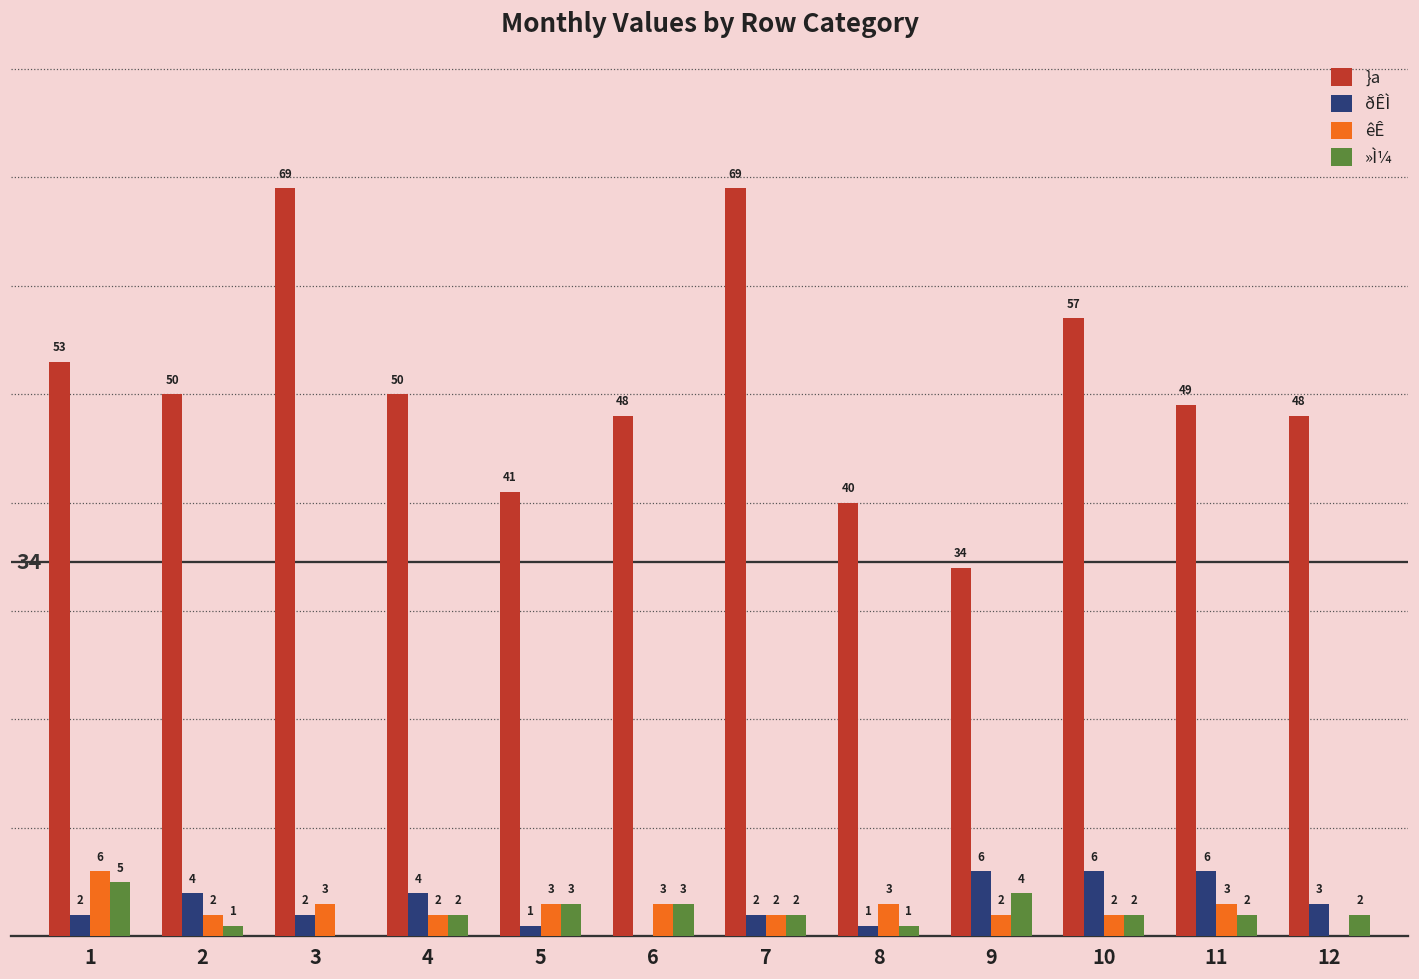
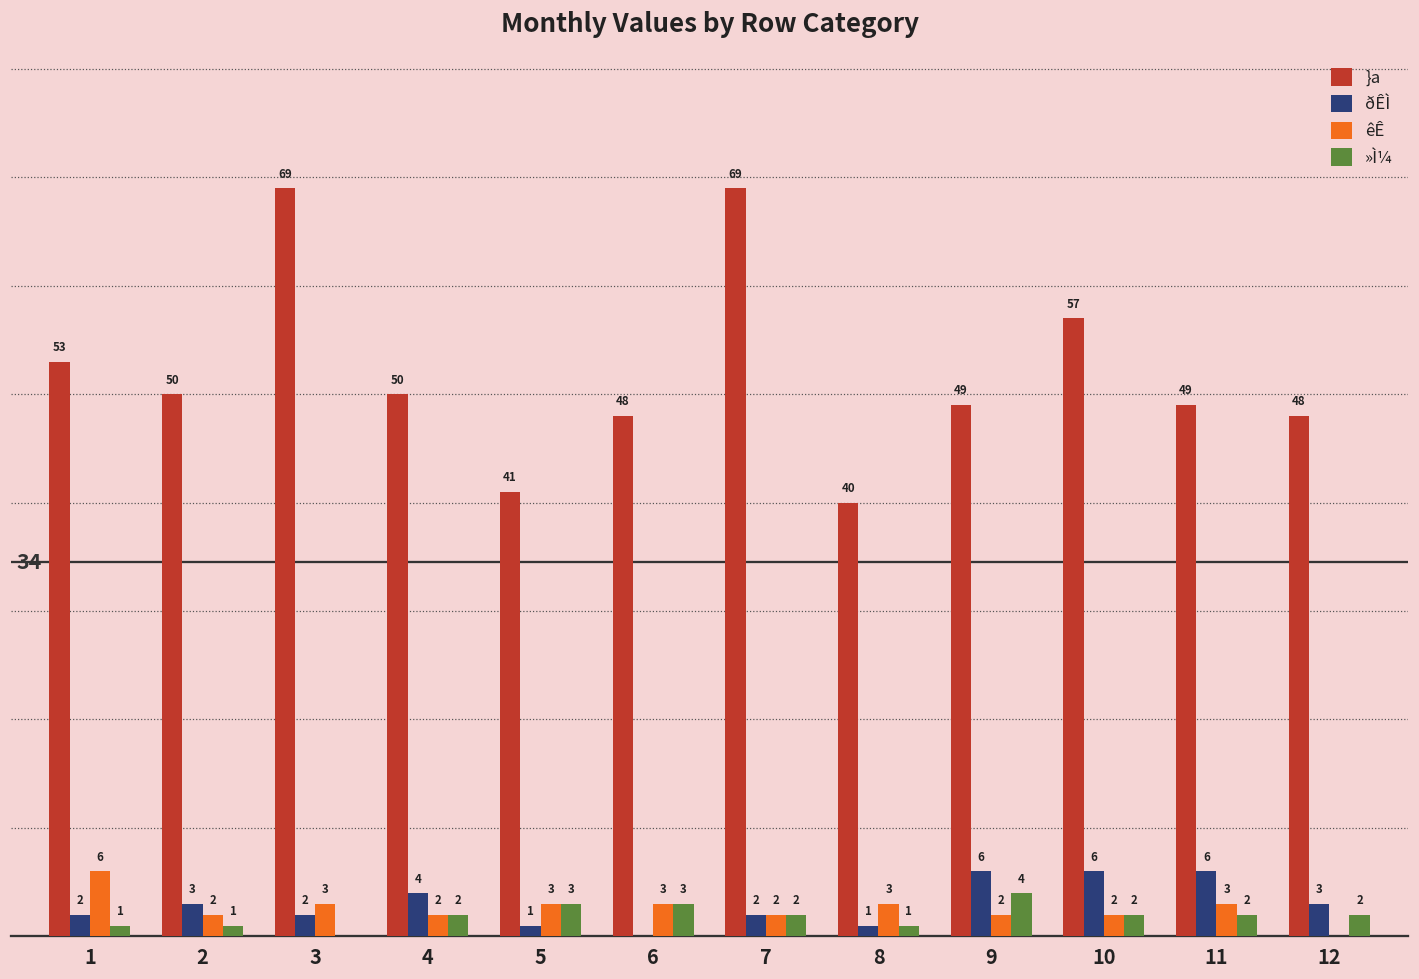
»Ì¼, 1: 5 -> 1
ðÊÌ, 2: 4 -> 3
}a, 9: 34 -> 49
